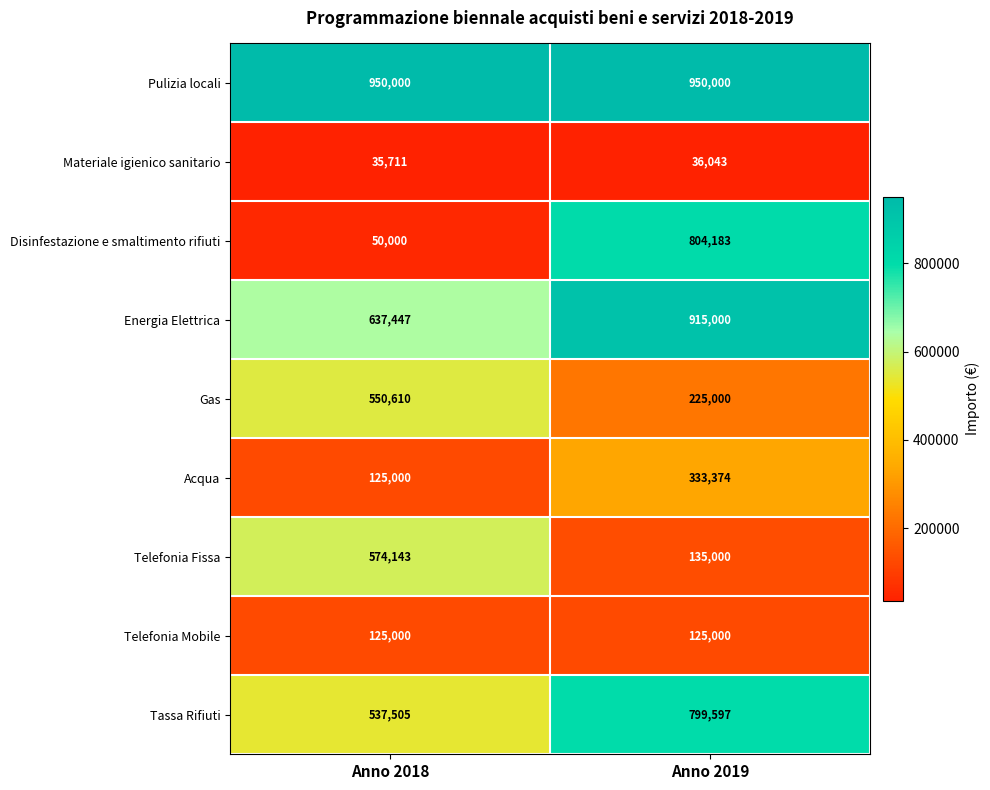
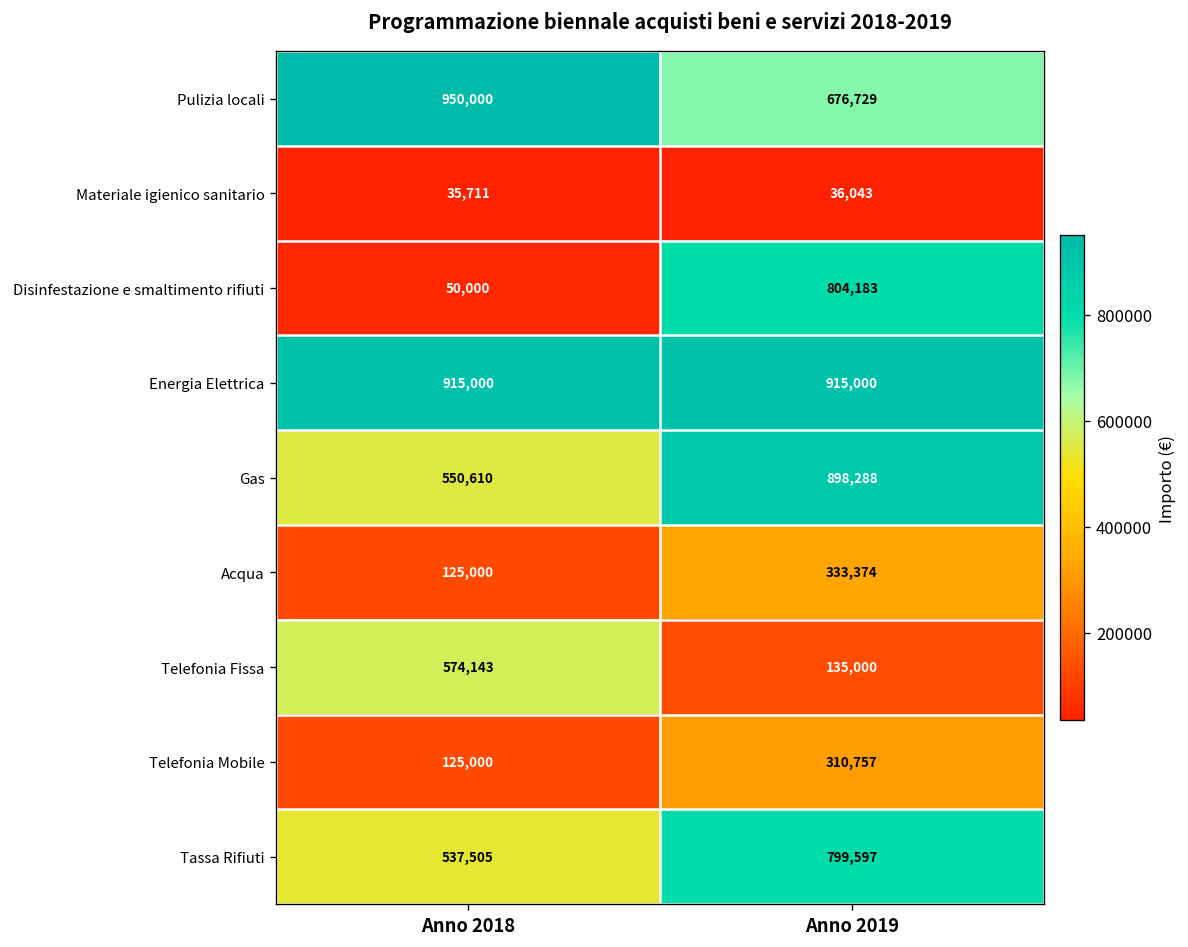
Pulizia locali, Anno 2019: 950,000 -> 676,729
Energia Elettrica, Anno 2018: 637,447 -> 915,000
Gas, Anno 2019: 225,000 -> 898,288
Telefonia Mobile, Anno 2019: 125,000 -> 310,757
